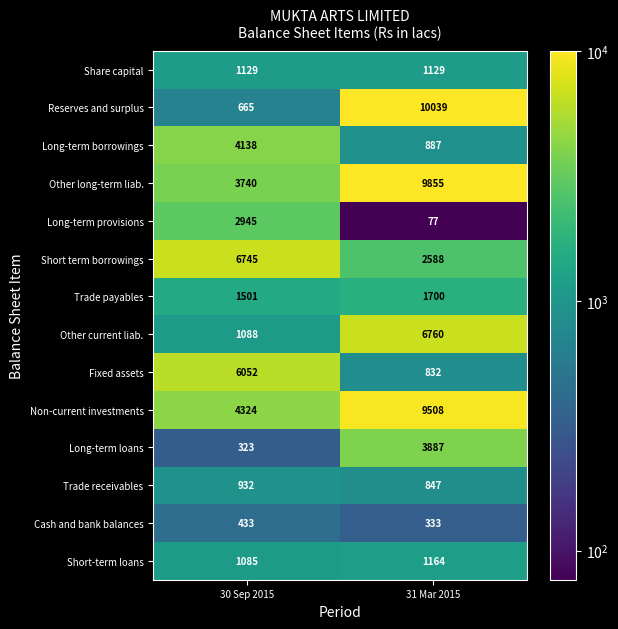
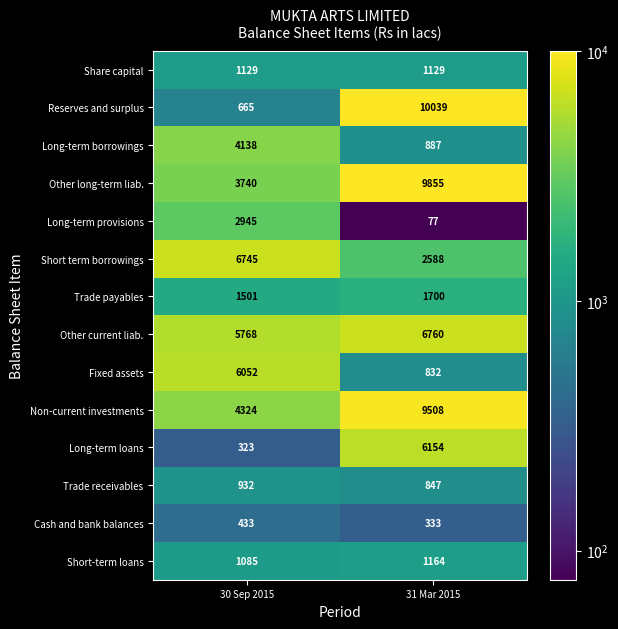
Other current liab., 30 Sep 2015: 1088 -> 5768
Long-term loans, 31 Mar 2015: 3887 -> 6154
